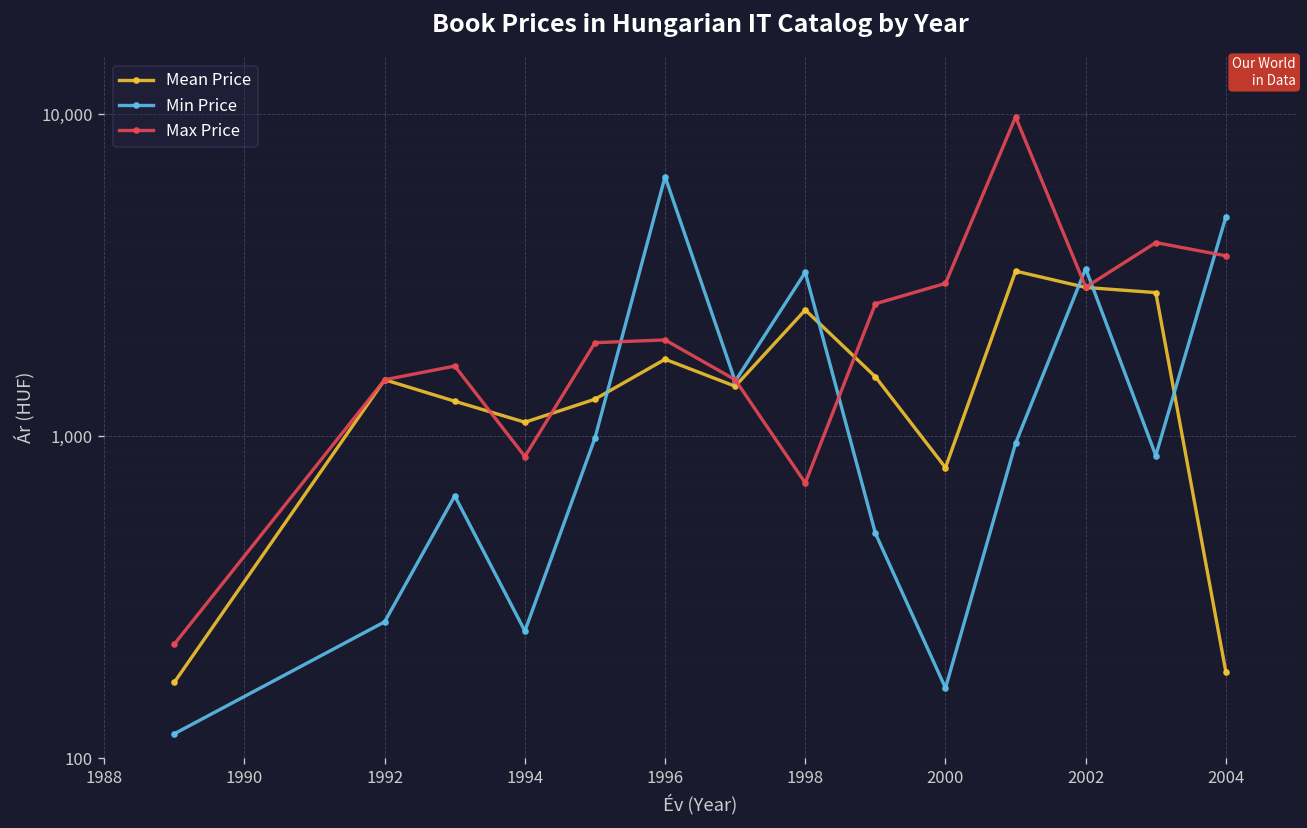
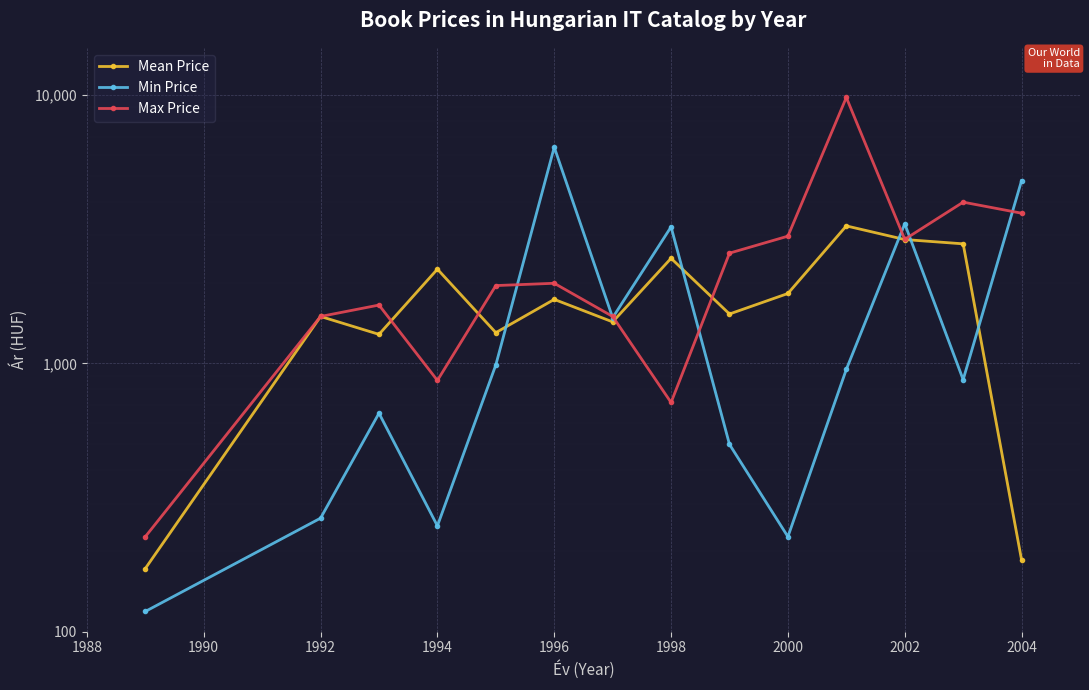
Mean Price, 1994: 1,100 -> 2,200
Mean Price, 2000: 800 -> 1,800
Min Price, 2000: 170 -> 230
